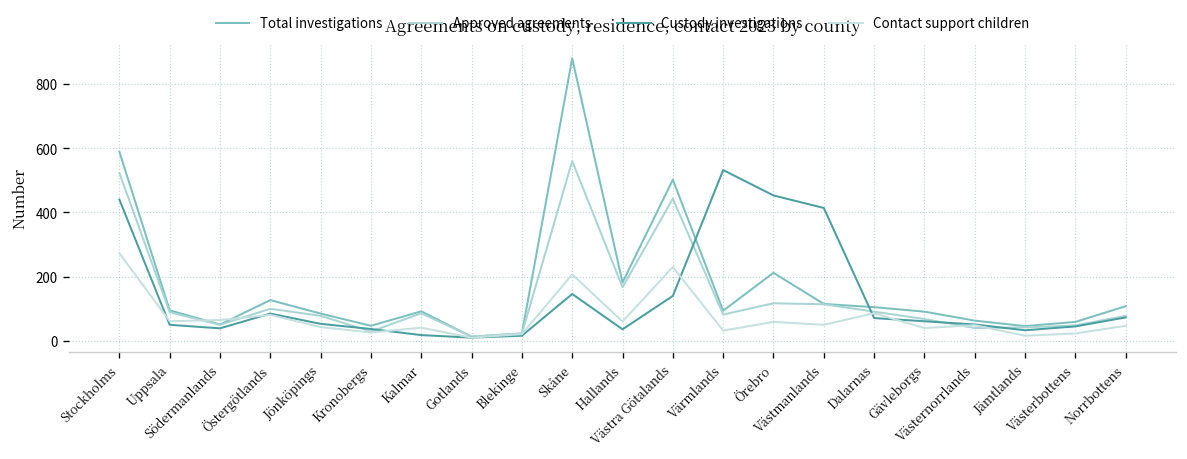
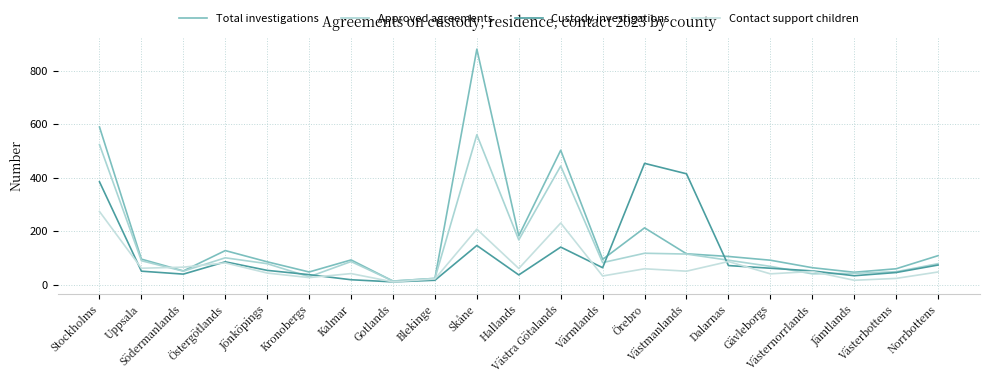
Custody investigations, Stockholms: 440 -> 380
Custody investigations, Värmlands: 530 -> 60
